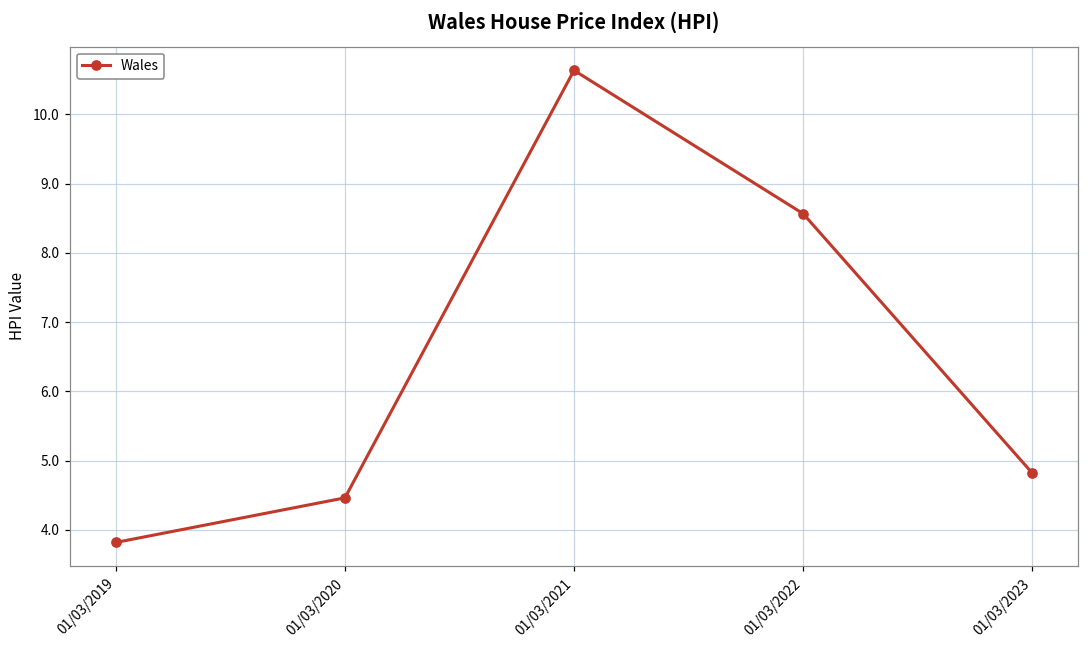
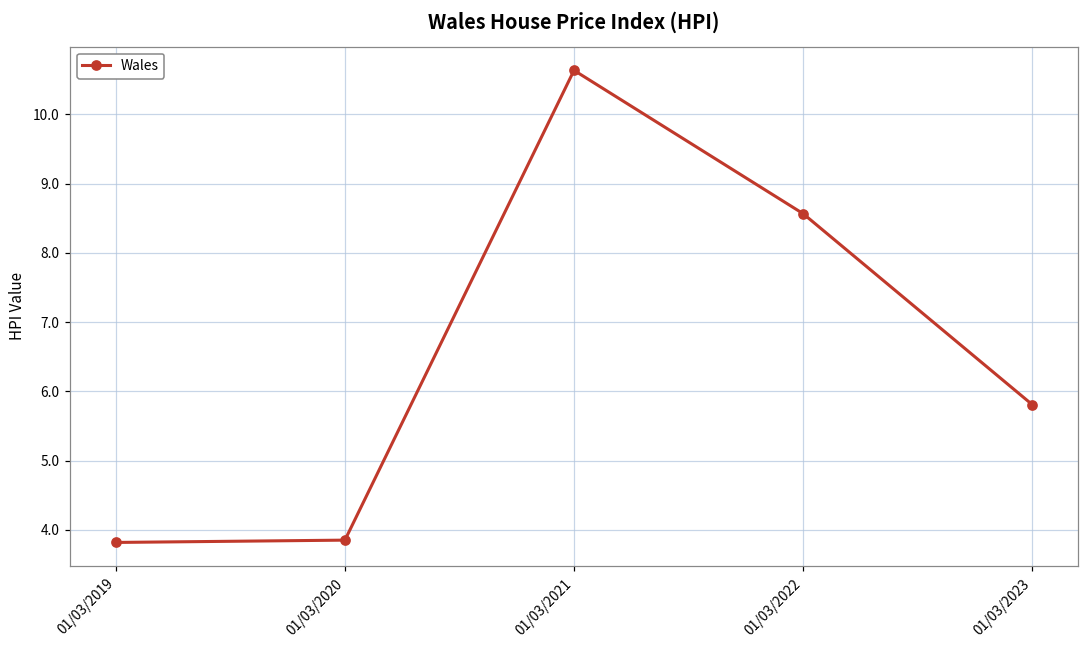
01/03/2020: 4.5 -> 3.9
01/03/2023: 4.8 -> 5.8
